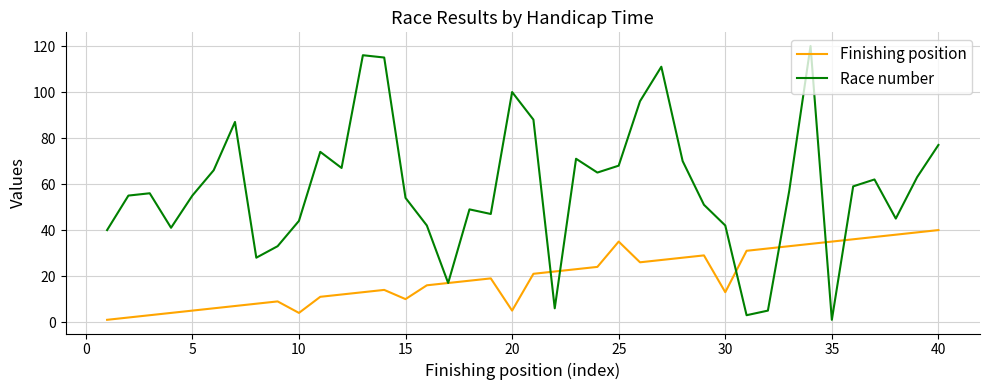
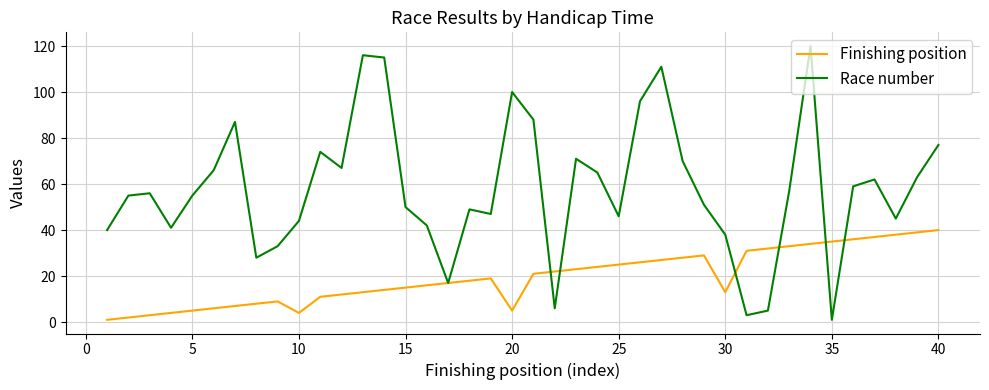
Finishing position, 15: 10 -> 15
Race number, 15: 54 -> 50
Finishing position, 25: 35 -> 25
Race number, 25: 68 -> 46
Race number, 30: 42 -> 38
